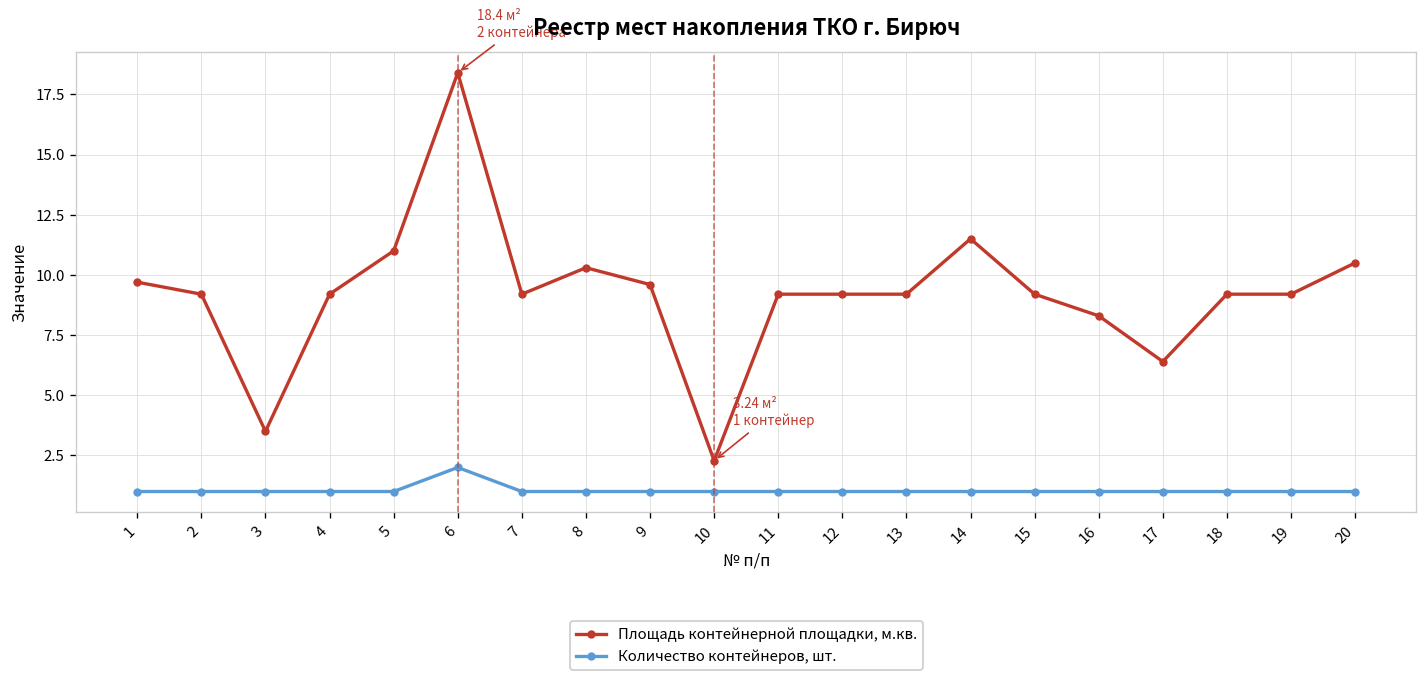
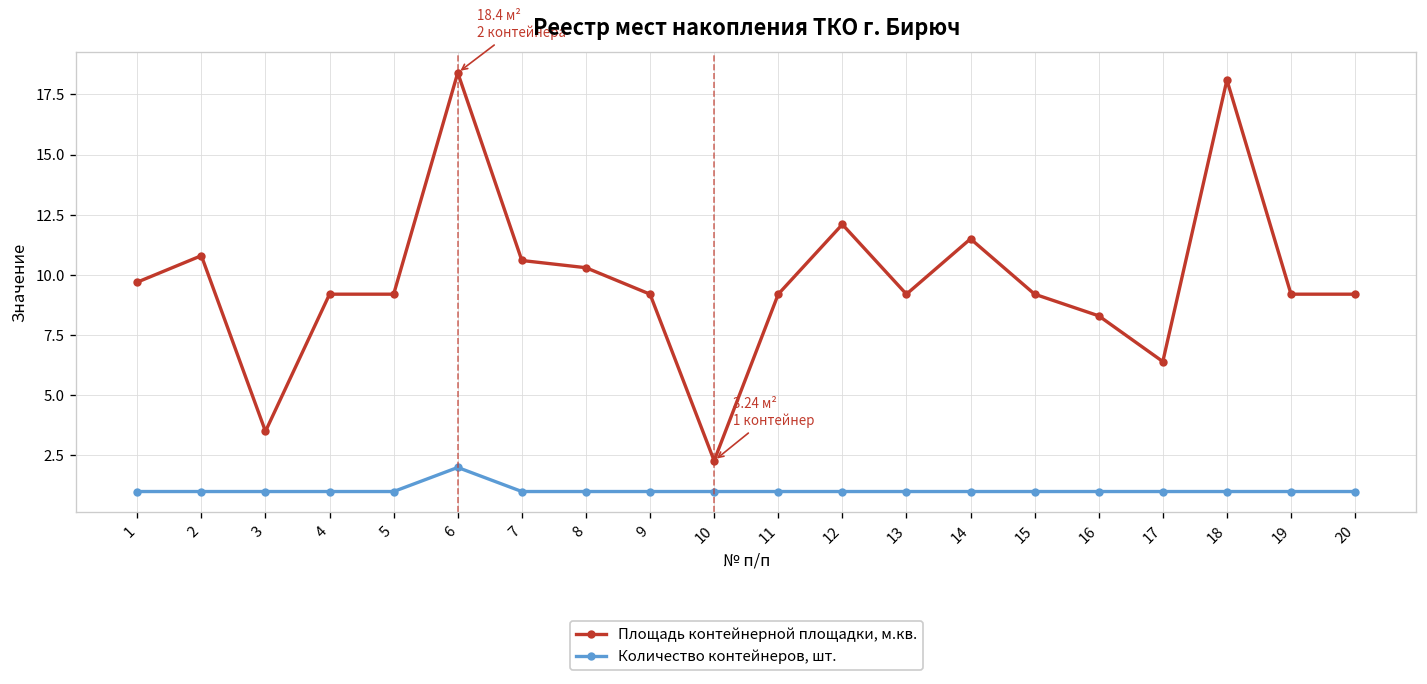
Площадь контейнерной площадки, м.кв., 2: 9.2 -> 10.8
Площадь контейнерной площадки, м.кв., 5: 11.0 -> 9.2
Площадь контейнерной площадки, м.кв., 7: 9.2 -> 10.6
Площадь контейнерной площадки, м.кв., 9: 9.6 -> 9.2
Площадь контейнерной площадки, м.кв., 12: 9.2 -> 12.1
Площадь контейнерной площадки, м.кв., 18: 9.2 -> 18.1
Площадь контейнерной площадки, м.кв., 20: 10.5 -> 9.2
